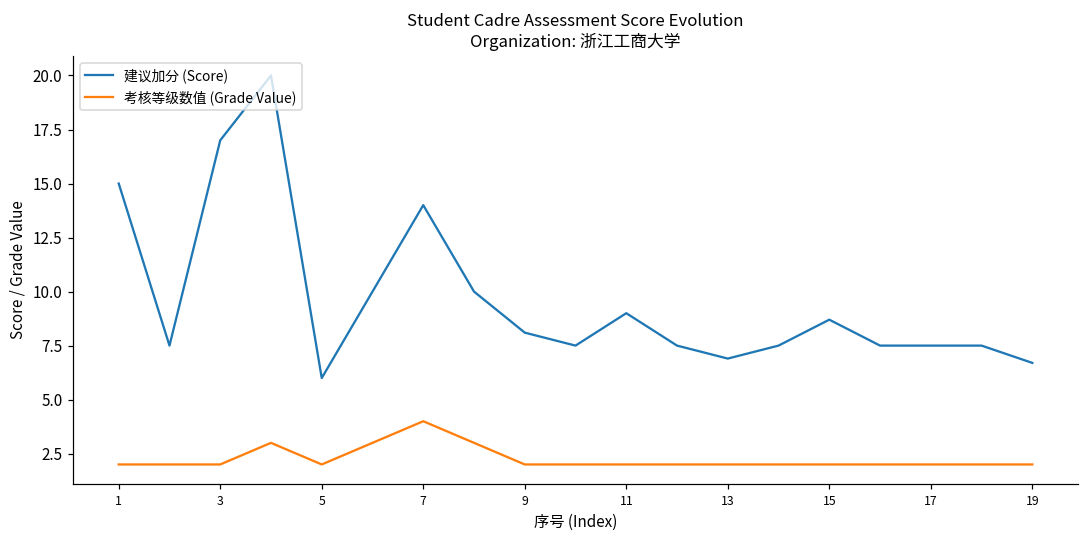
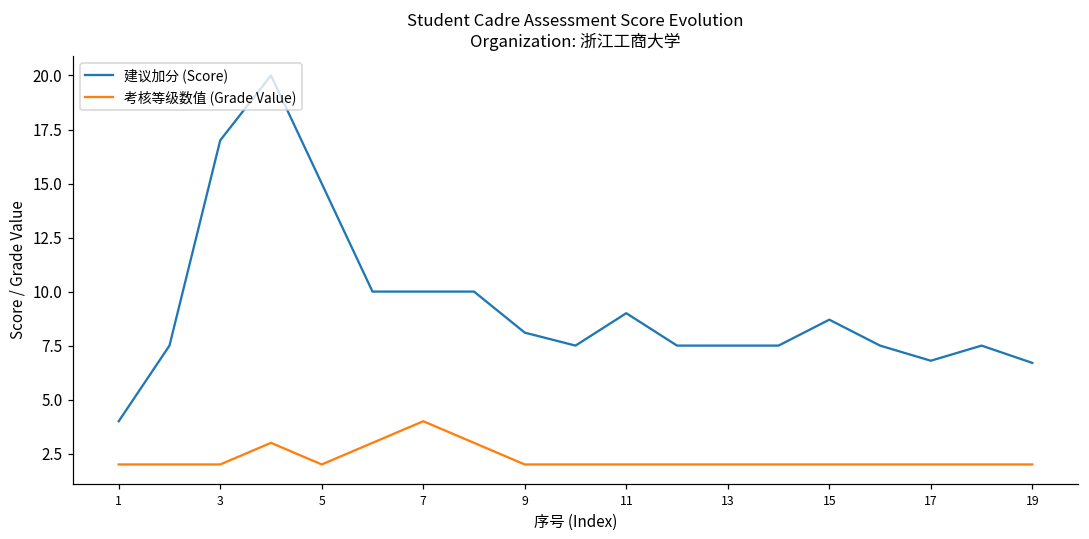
建议加分 (Score), 1: 15 -> 4
建议加分 (Score), 5: 6 -> 15
建议加分 (Score), 7: 14 -> 10
建议加分 (Score), 13: 6.9 -> 7.5
建议加分 (Score), 17: 7.5 -> 6.8
